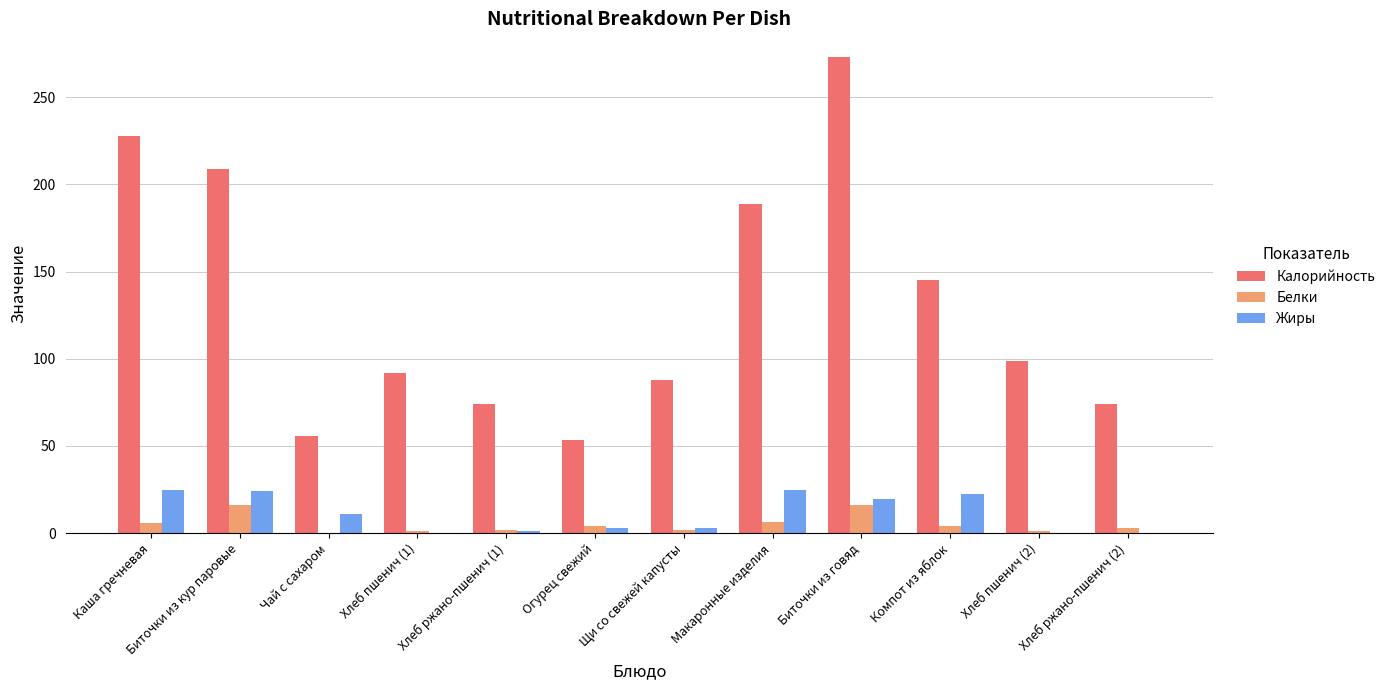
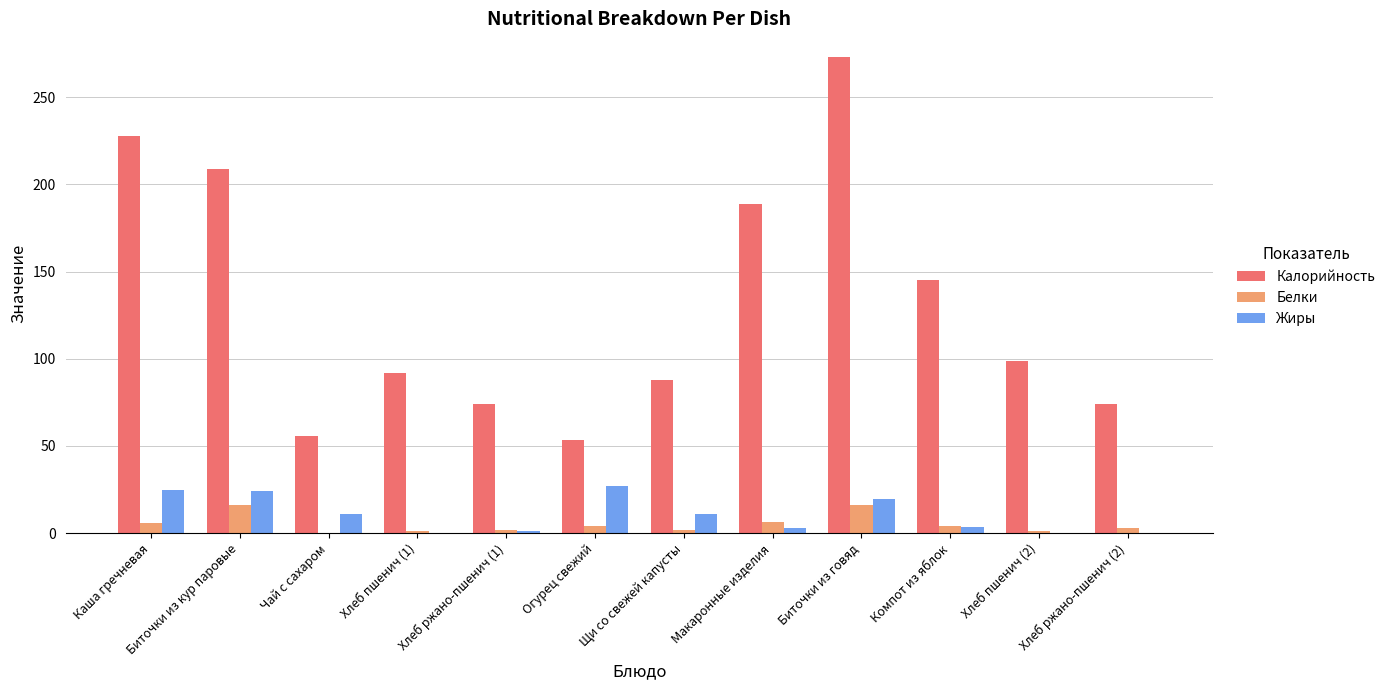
Жиры, Огурец свежий: 3 -> 27
Жиры, Щи со свежей капусты: 3 -> 11
Жиры, Макаронные изделия: 25 -> 3
Жиры, Компот из яблок: 22 -> 3
